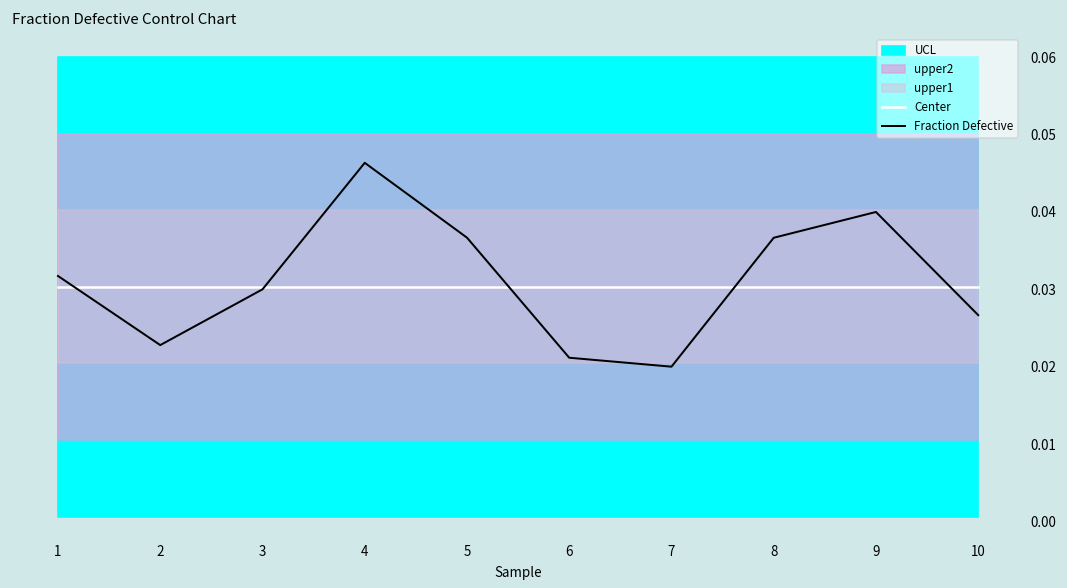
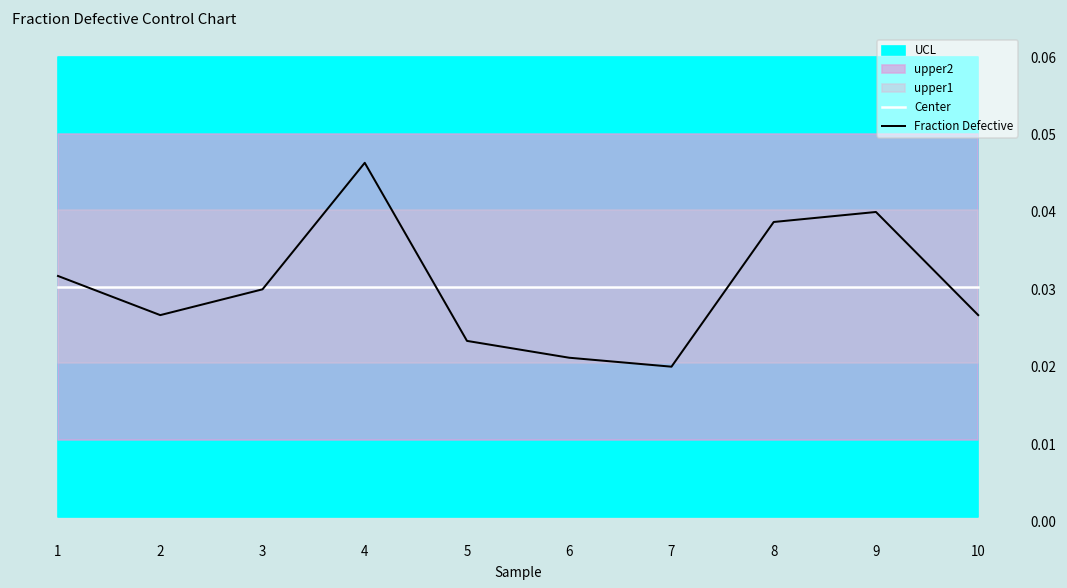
Fraction Defective, 2: 0.023 -> 0.027
Fraction Defective, 5: 0.037 -> 0.023
Fraction Defective, 8: 0.037 -> 0.039
